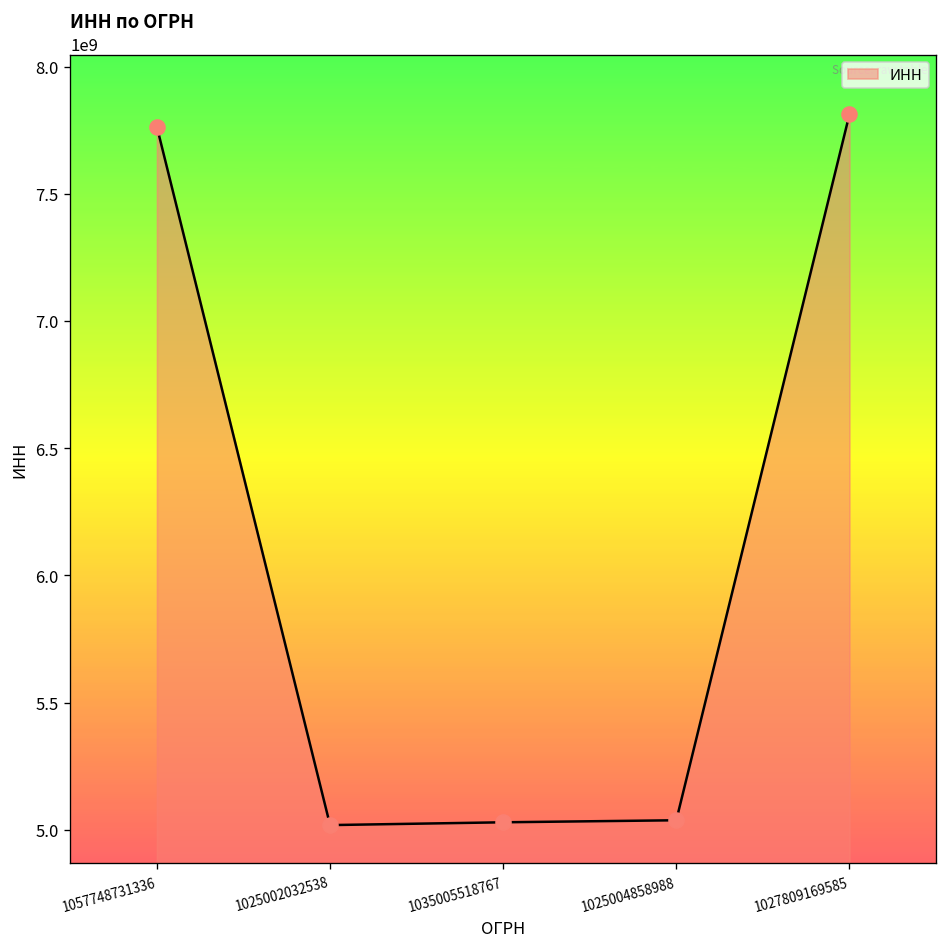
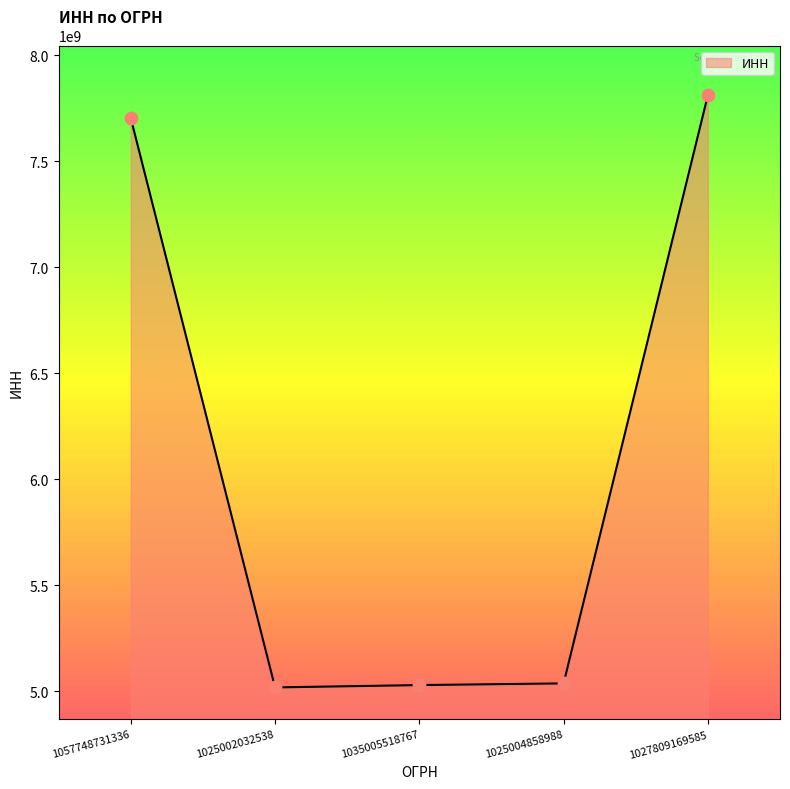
1057748731336: 7760000000 -> 7700000000
